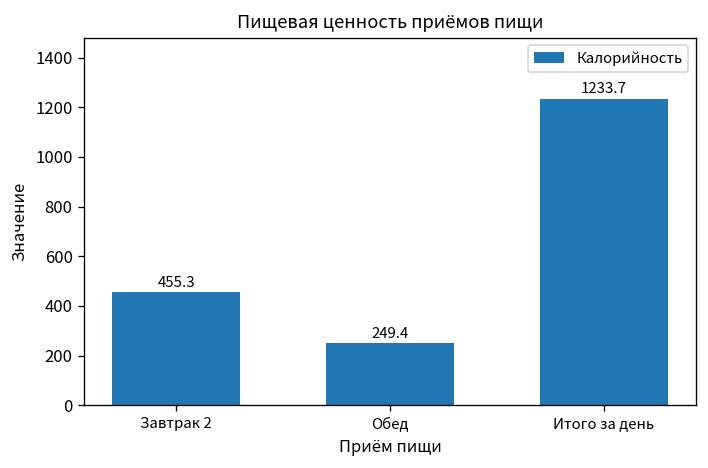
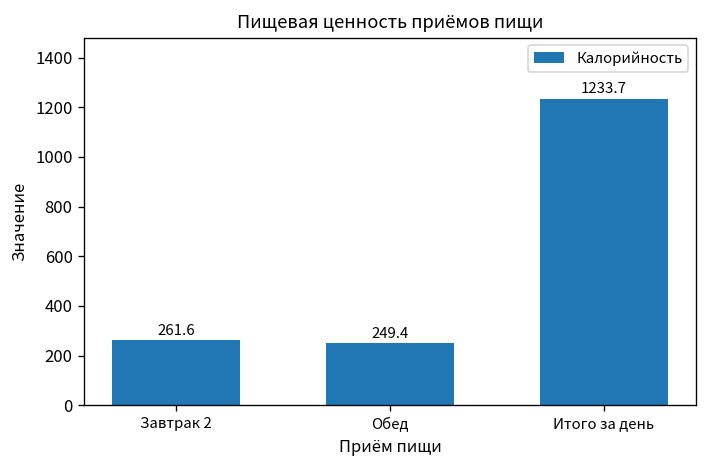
Завтрак 2: 455.3 -> 261.6
